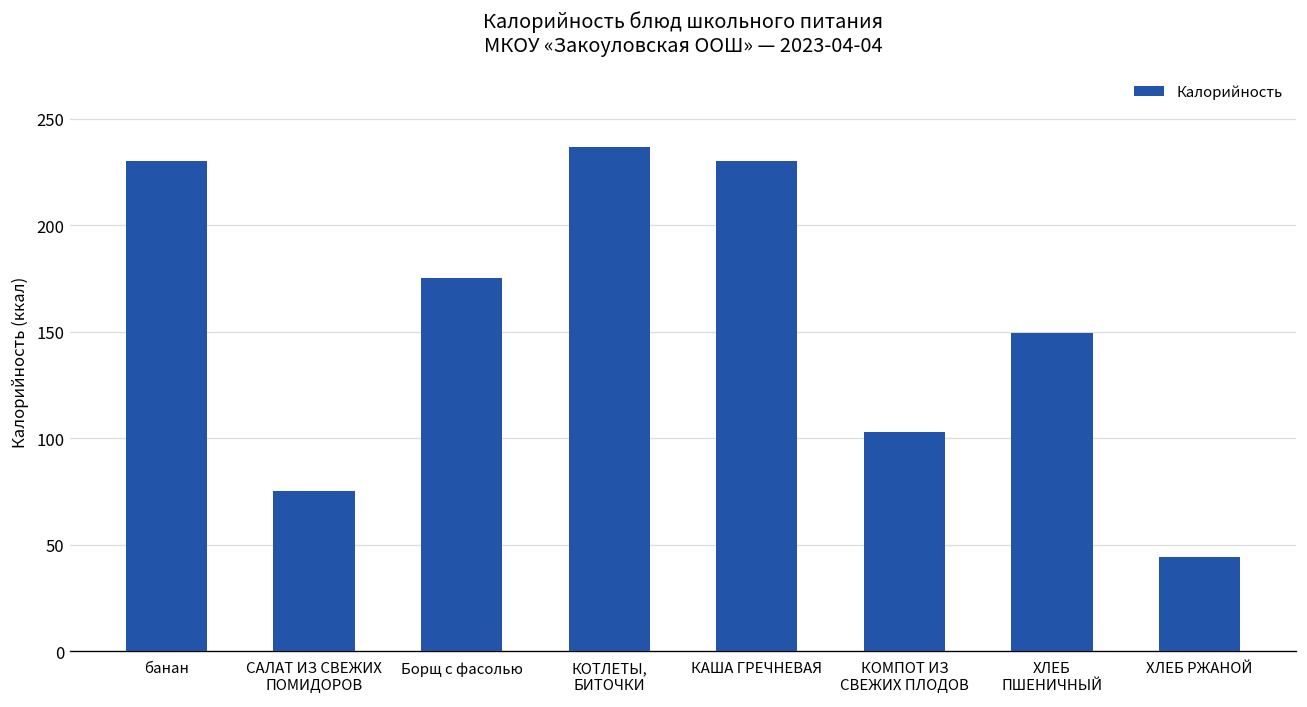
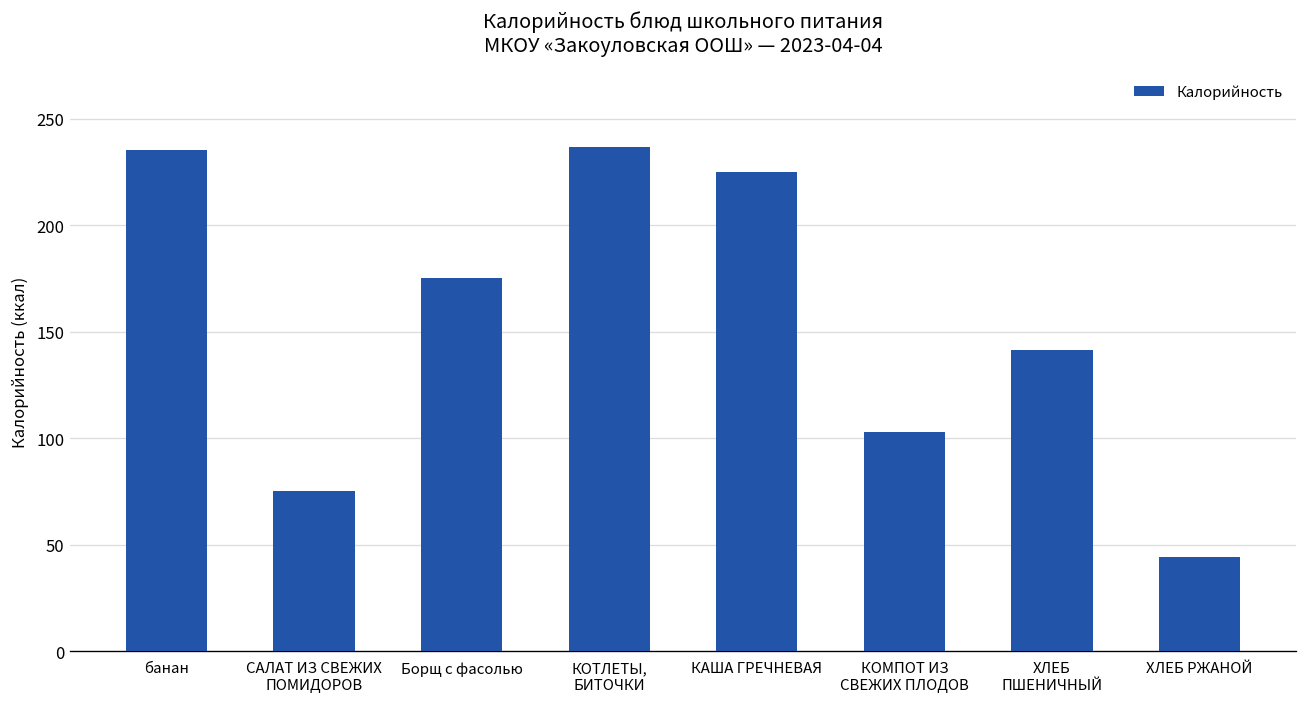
банан: 230 -> 235
КАША ГРЕЧНЕВАЯ: 230 -> 225
ХЛЕБ ПШЕНИЧНЫЙ: 149 -> 141
